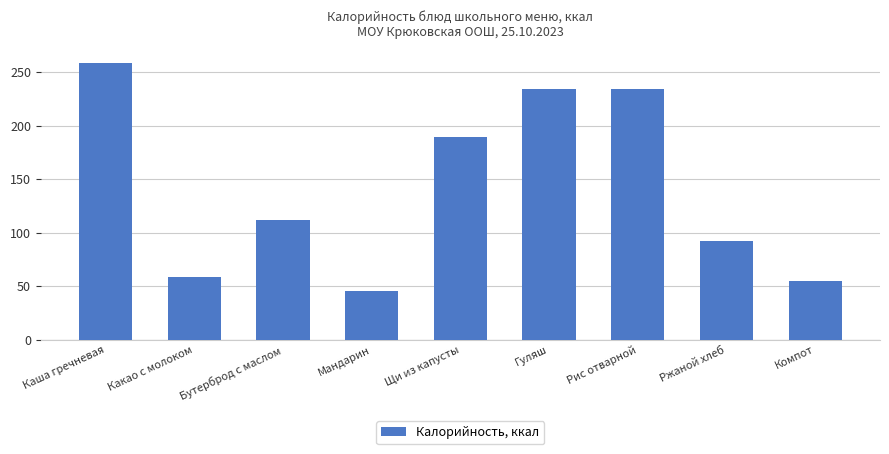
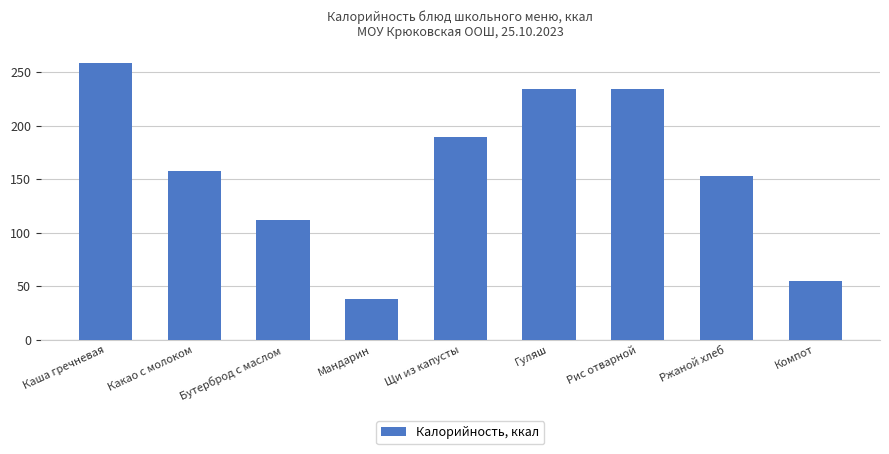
Какао с молоком: 59 -> 158
Мандарин: 46 -> 38
Ржаной хлеб: 92 -> 153
